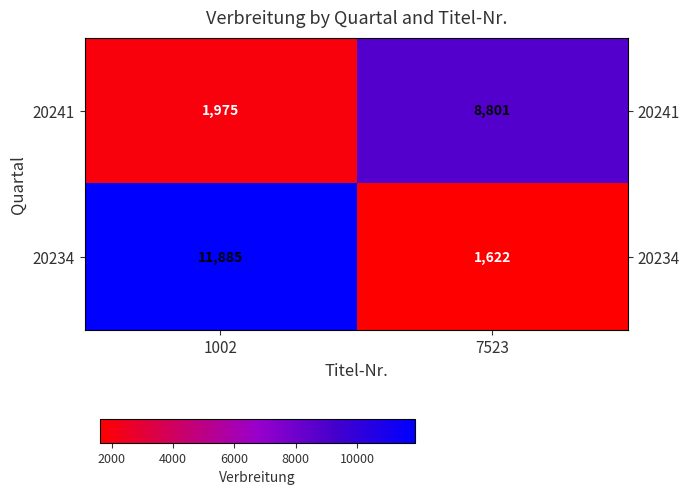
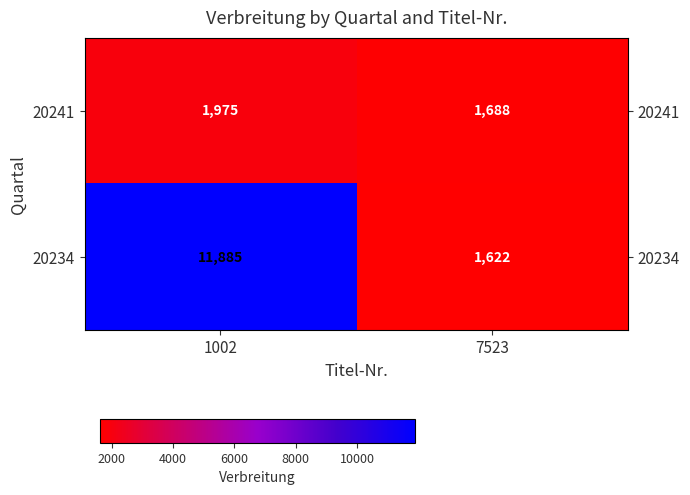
20241, 7523: 8,801 -> 1,688
